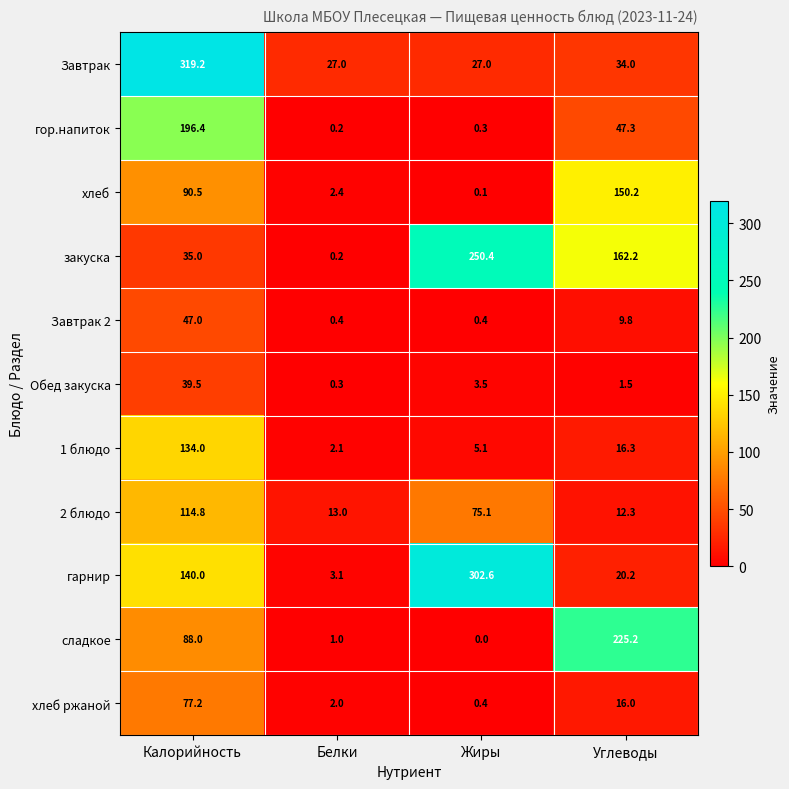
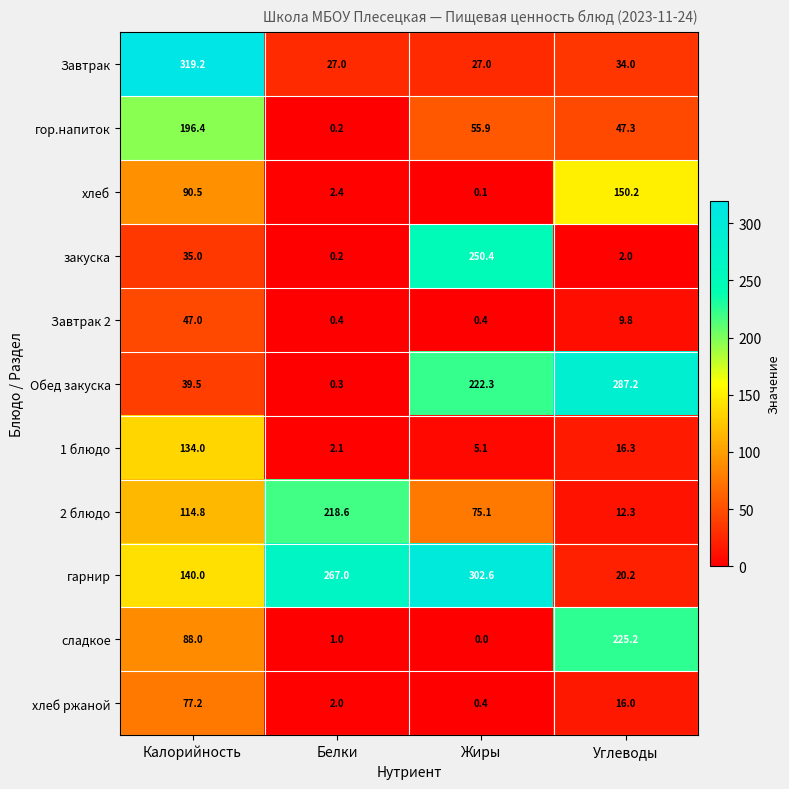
гор.напиток, Жиры: 0.3 -> 55.9
закуска, Углеводы: 162.2 -> 2.0
Обед закуска, Жиры: 3.5 -> 222.3
Обед закуска, Углеводы: 1.5 -> 287.2
2 блюдо, Белки: 13.0 -> 218.6
гарнир, Белки: 3.1 -> 267.0
